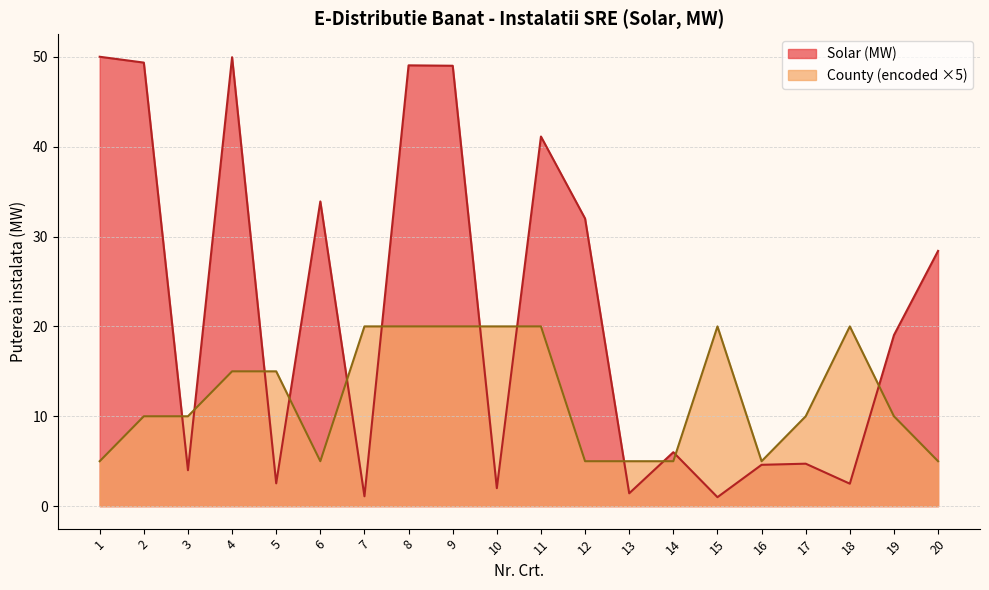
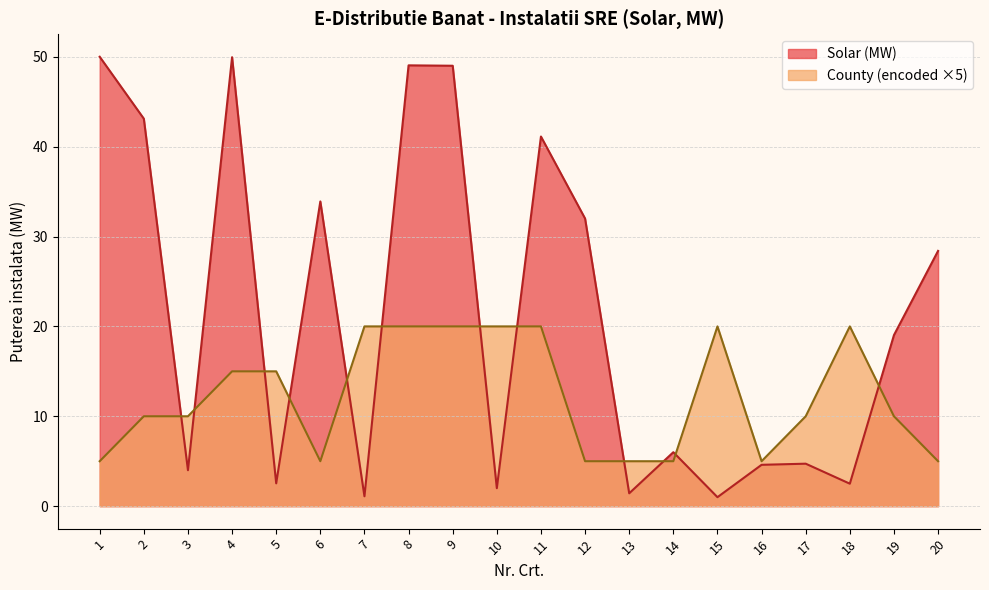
Solar (MW), 2: 49 -> 43
